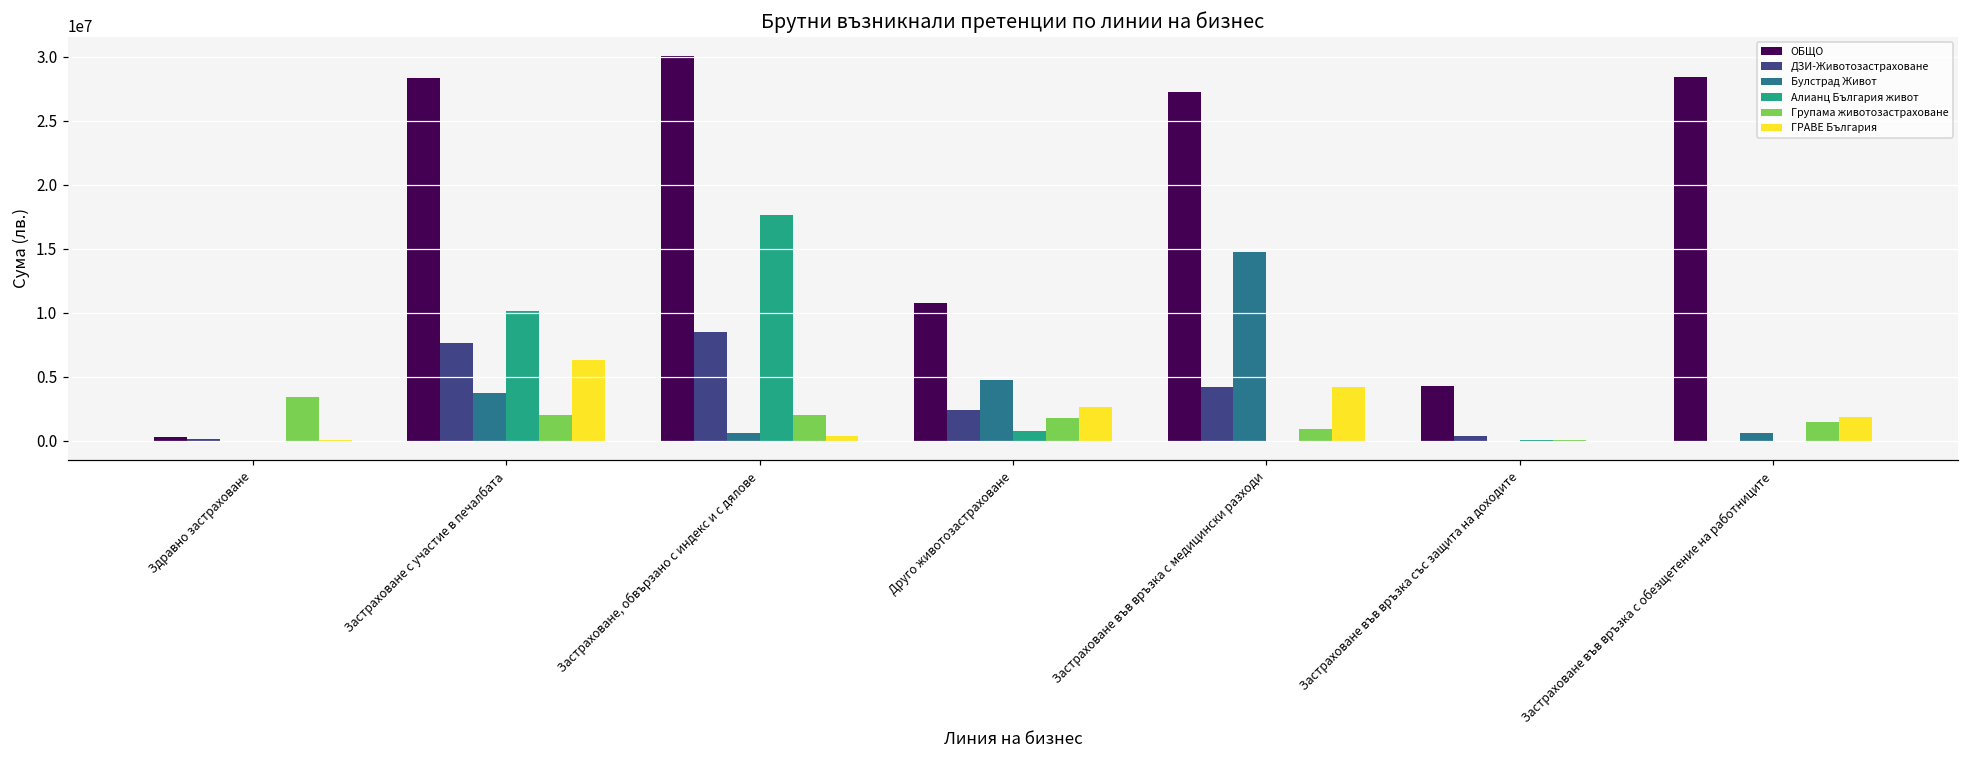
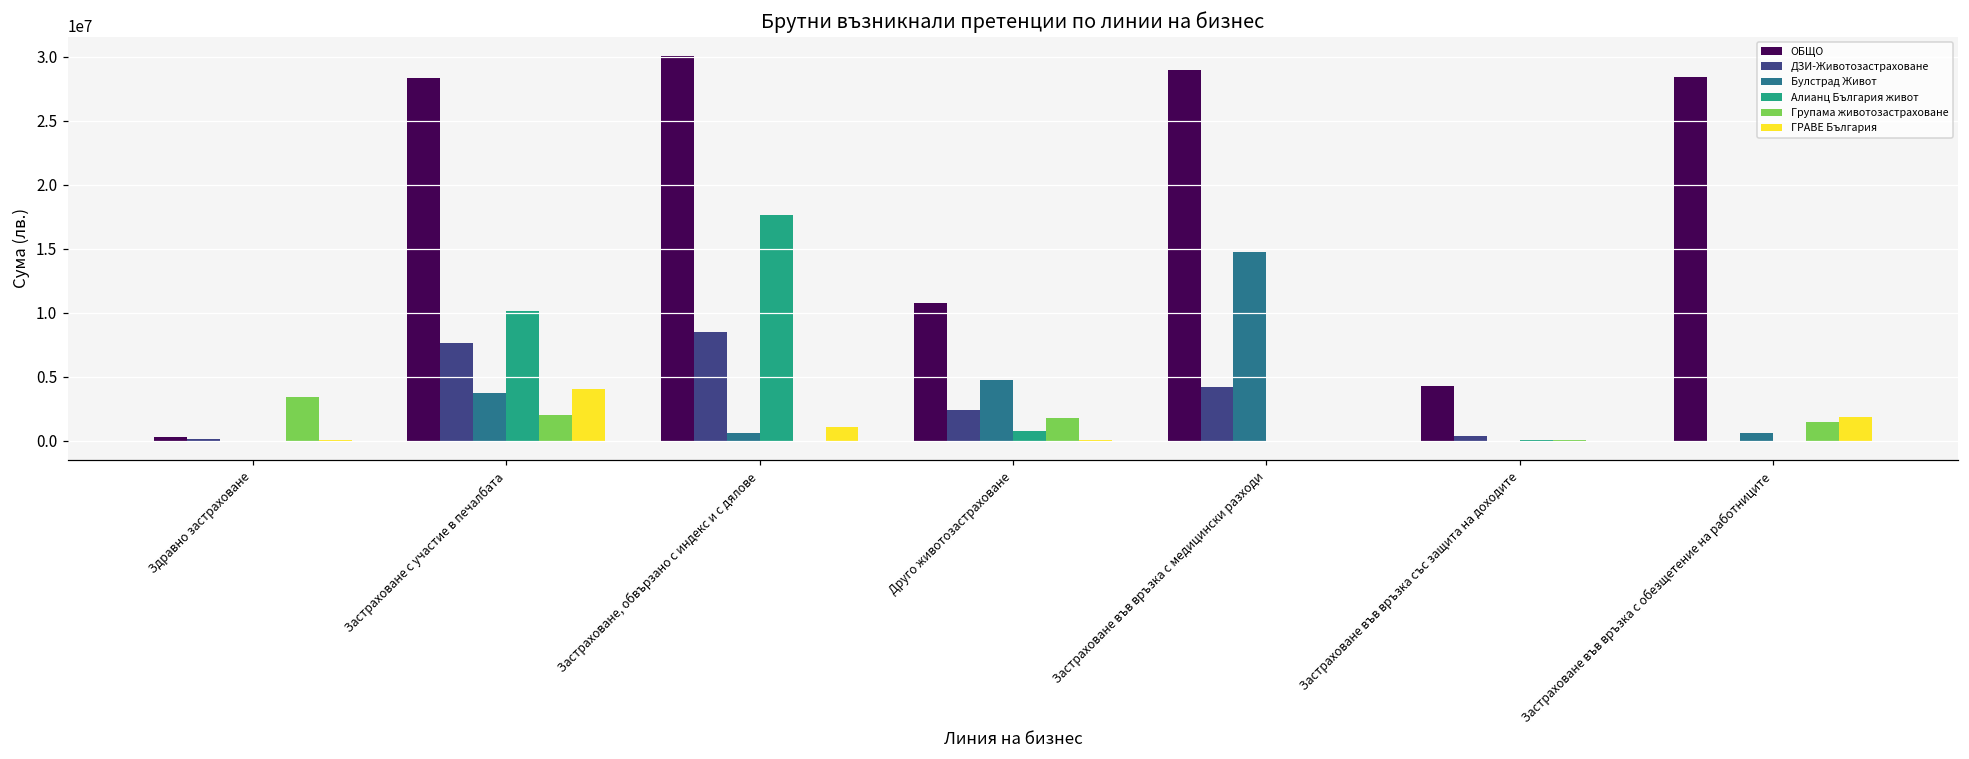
ГРАВЕ България, Застраховане с участие в печалбата: 6300000 -> 4000000
Групама животозастраховане, Застраховане, обвързано с индекс и с дялове: 2000000 -> 0
ГРАВЕ България, Застраховане, обвързано с индекс и с дялове: 400000 -> 1100000
ГРАВЕ България, Друго животозастраховане: 2600000 -> 100000
ОБЩО, Застраховане във връзка с медицински разходи: 27200000 -> 29000000
Групама животозастраховане, Застраховане във връзка с медицински разходи: 900000 -> 0
ГРАВЕ България, Застраховане във връзка с медицински разходи: 4200000 -> 0
